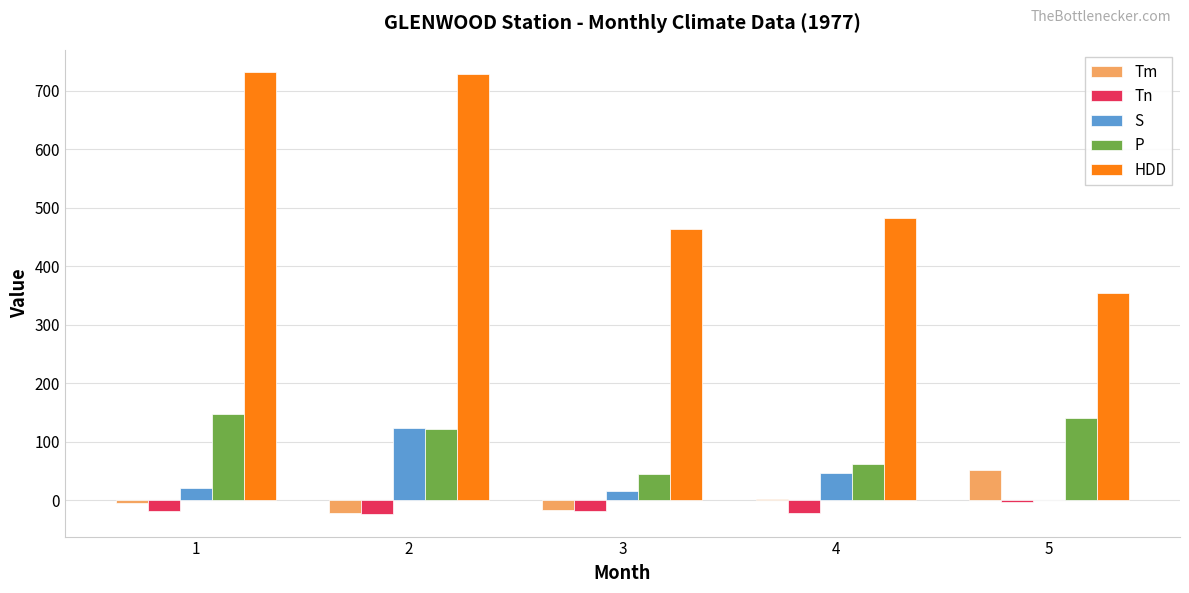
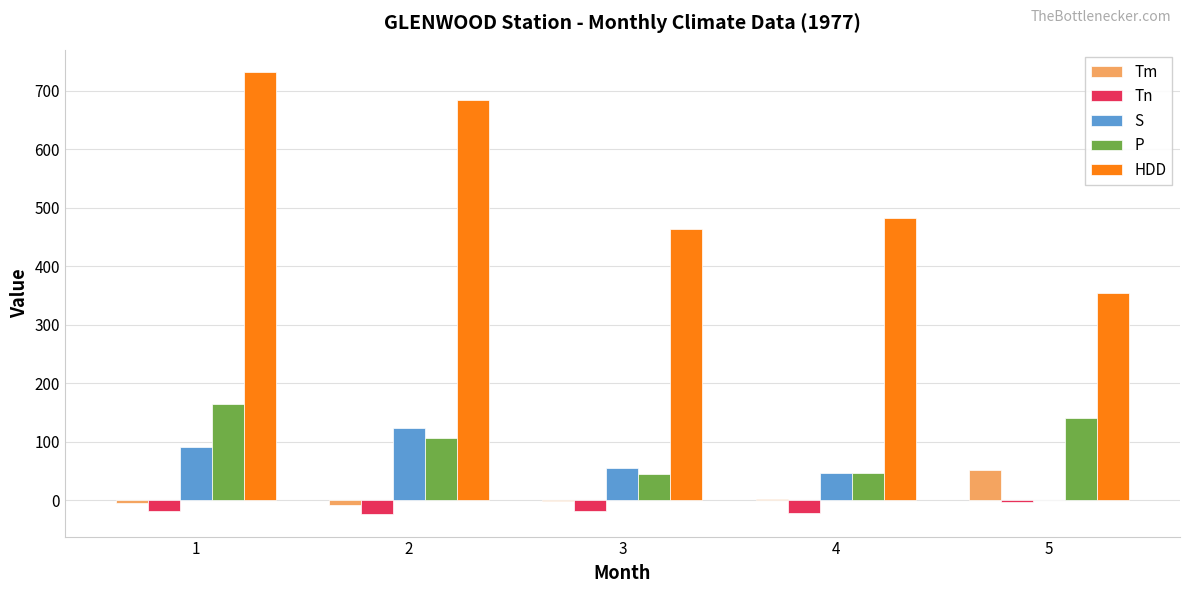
S, 1: 20 -> 90
P, 1: 150 -> 160
Tm, 2: -20 -> -10
P, 2: 120 -> 110
HDD, 2: 730 -> 680
Tm, 3: -20 -> 0
S, 3: 20 -> 60
P, 4: 60 -> 50
